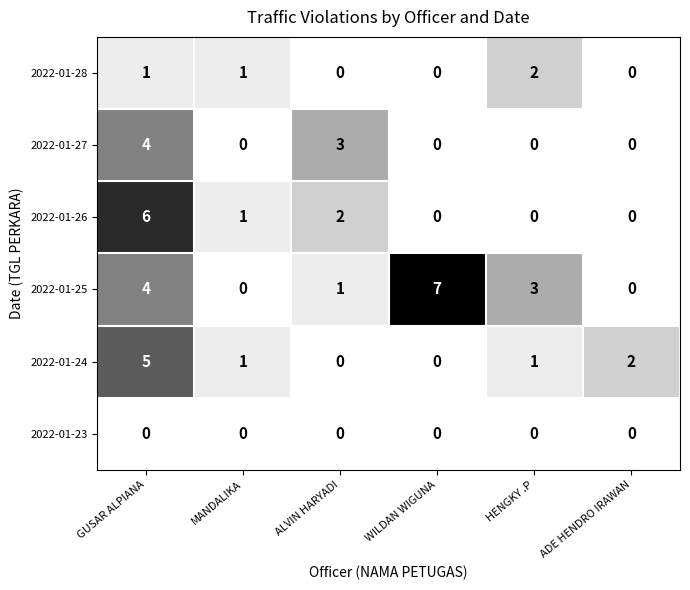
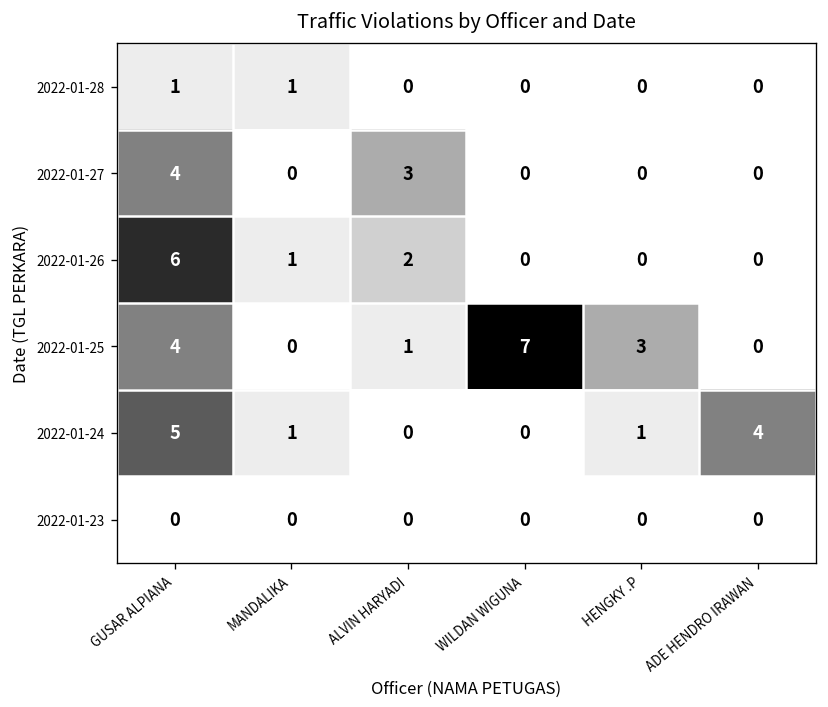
2022-01-28, HENGKY .P: 2 -> 0
2022-01-24, ADE HENDRO IRAWAN: 2 -> 4
